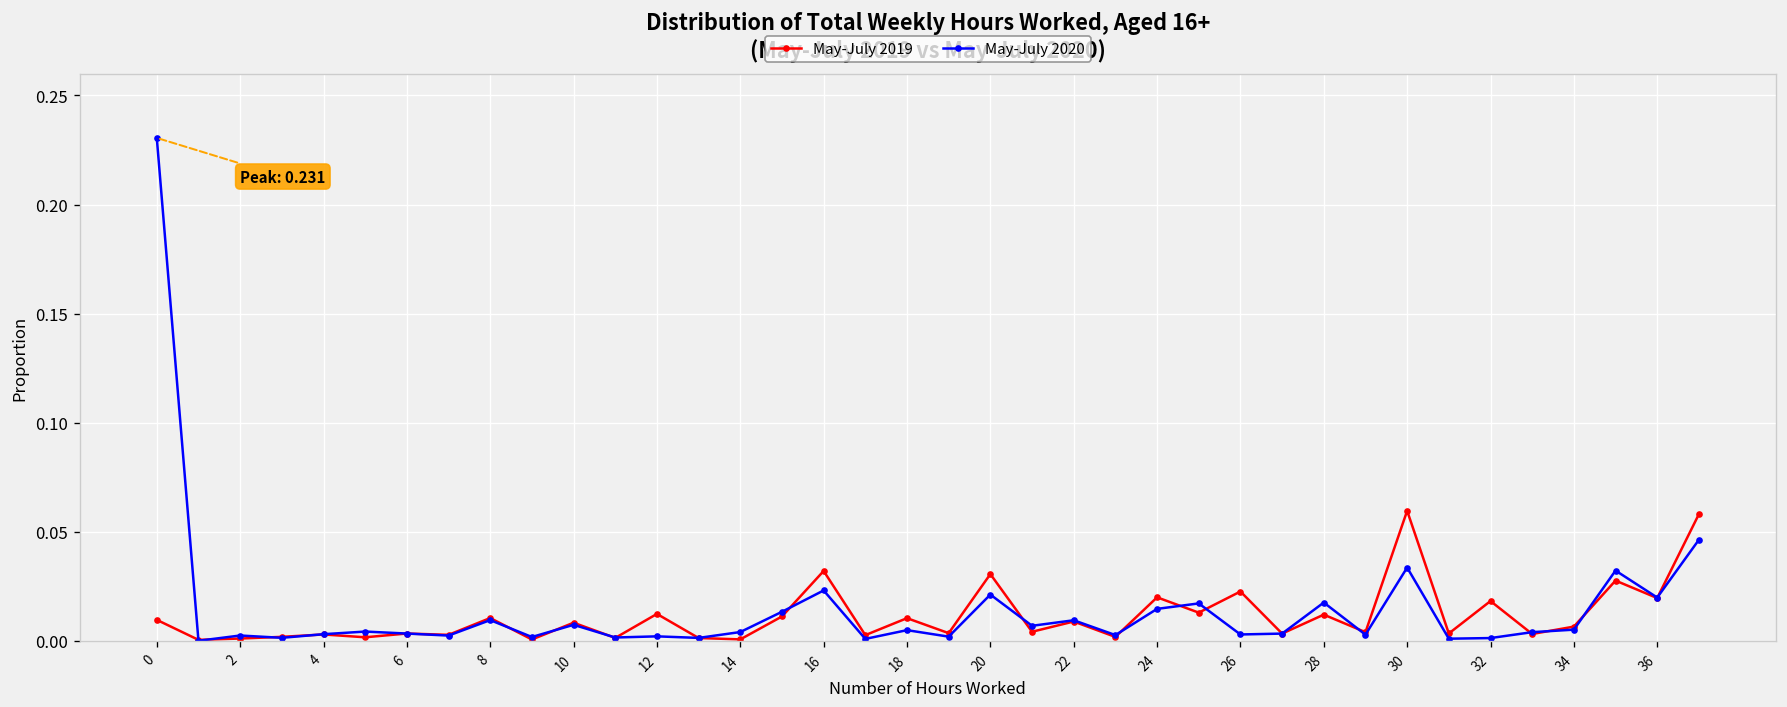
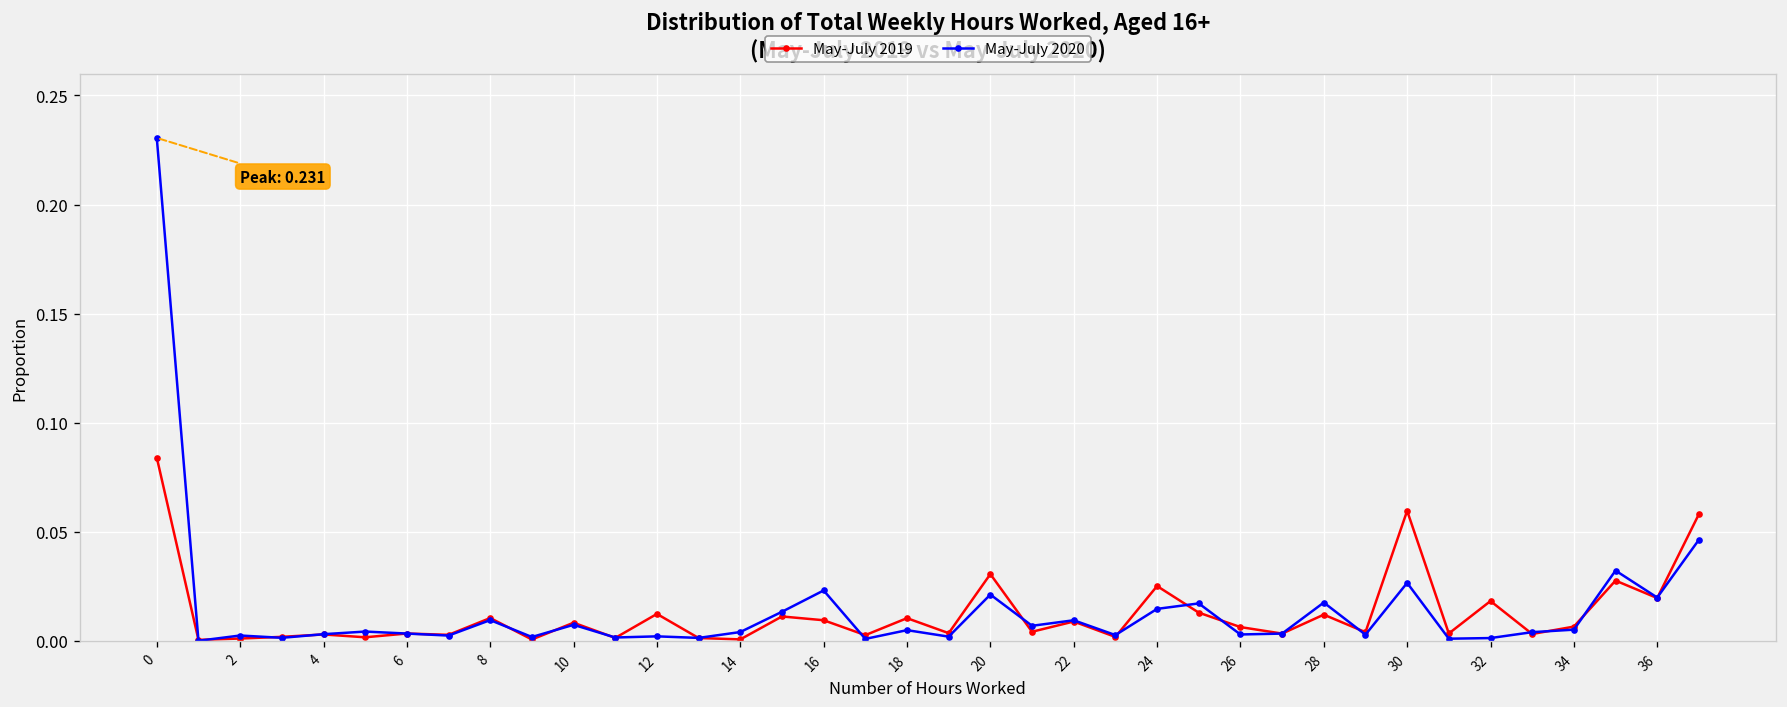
May-July 2019, 0: 0.010 -> 0.084
May-July 2019, 16: 0.032 -> 0.009
May-July 2019, 24: 0.020 -> 0.025
May-July 2019, 26: 0.023 -> 0.006
May-July 2020, 30: 0.034 -> 0.027
